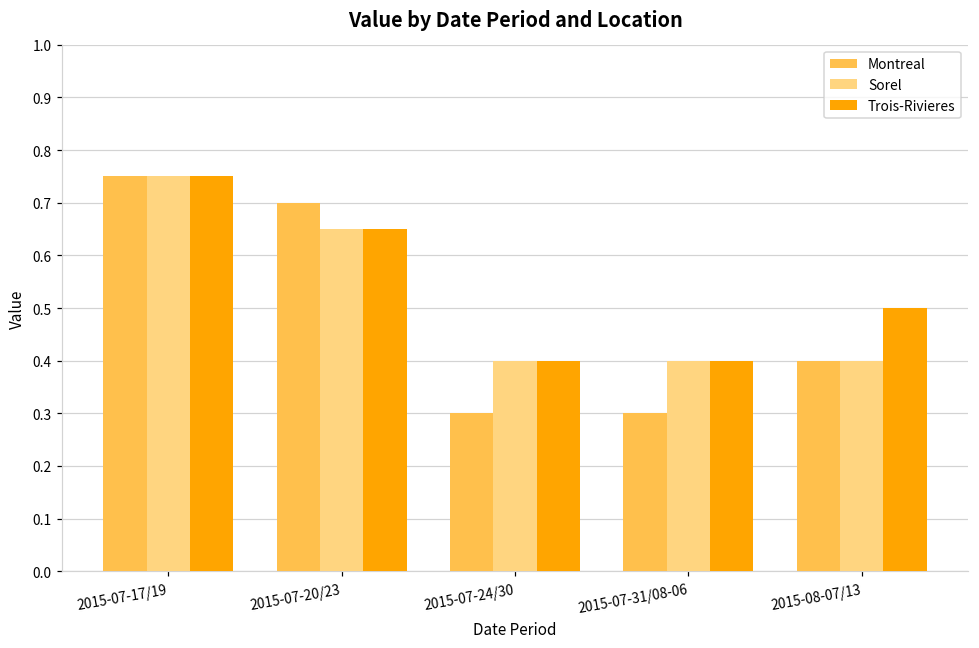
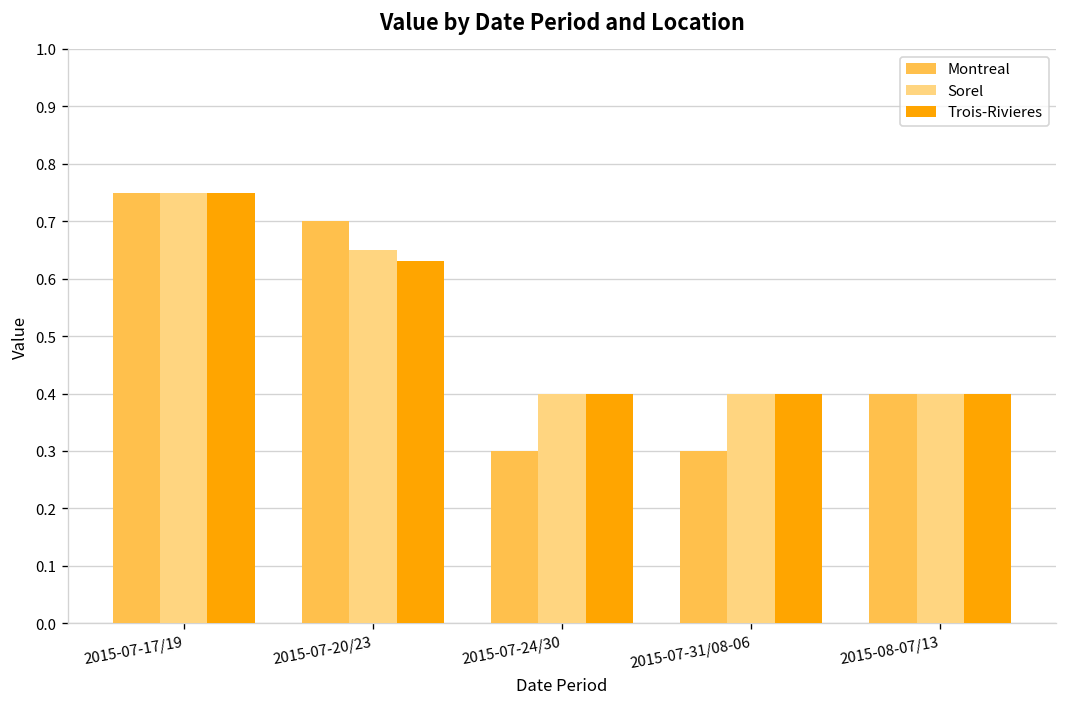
Trois-Rivieres, 2015-07-20/23: 0.65 -> 0.63
Trois-Rivieres, 2015-08-07/13: 0.5 -> 0.4
